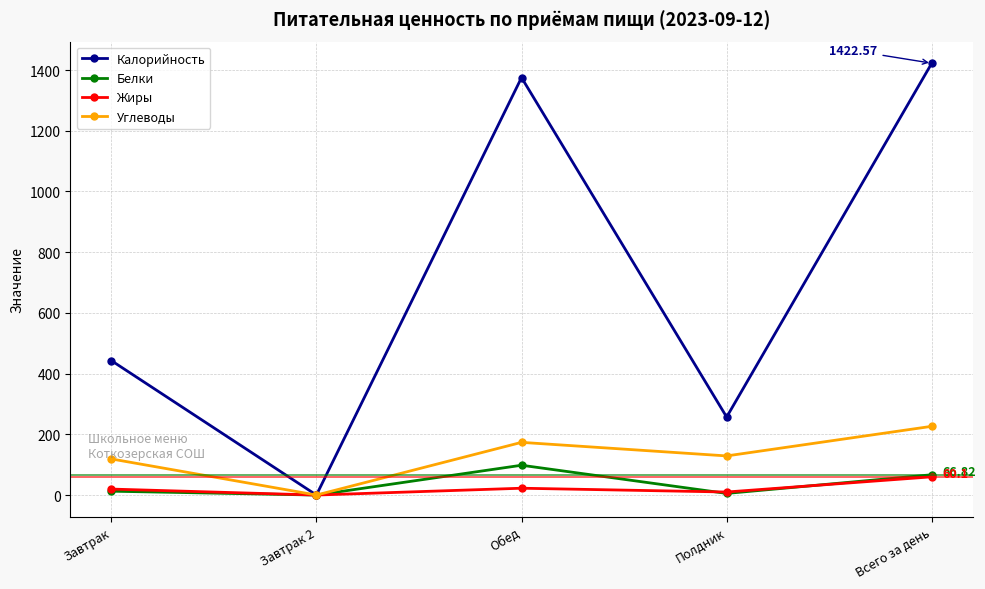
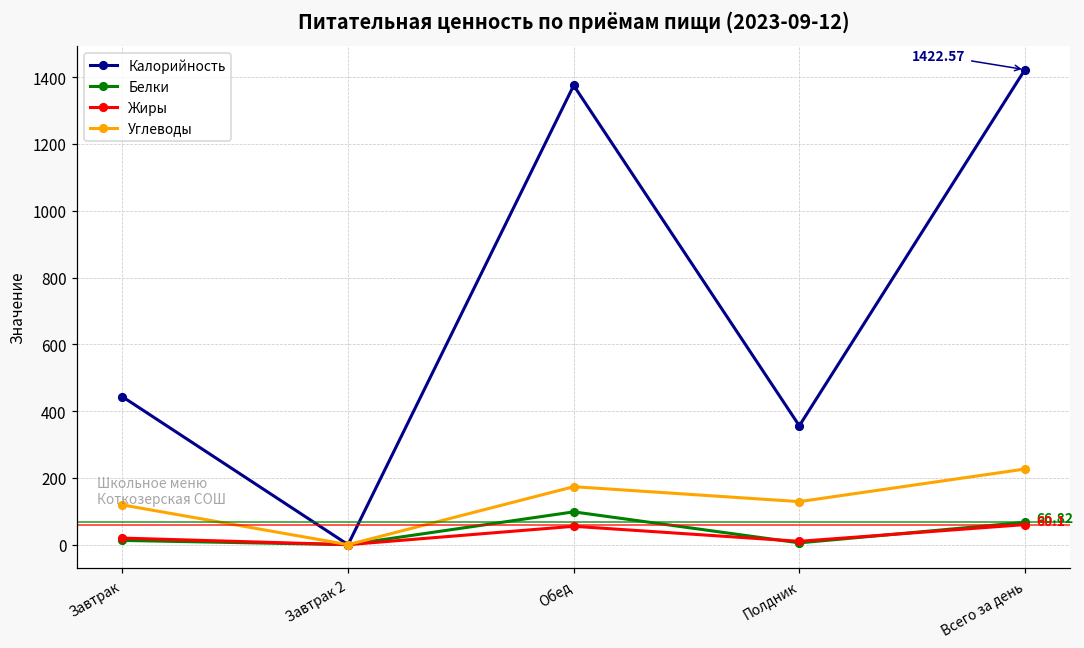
Жиры, Обед: 20 -> 60
Калорийность, Полдник: 260 -> 360
